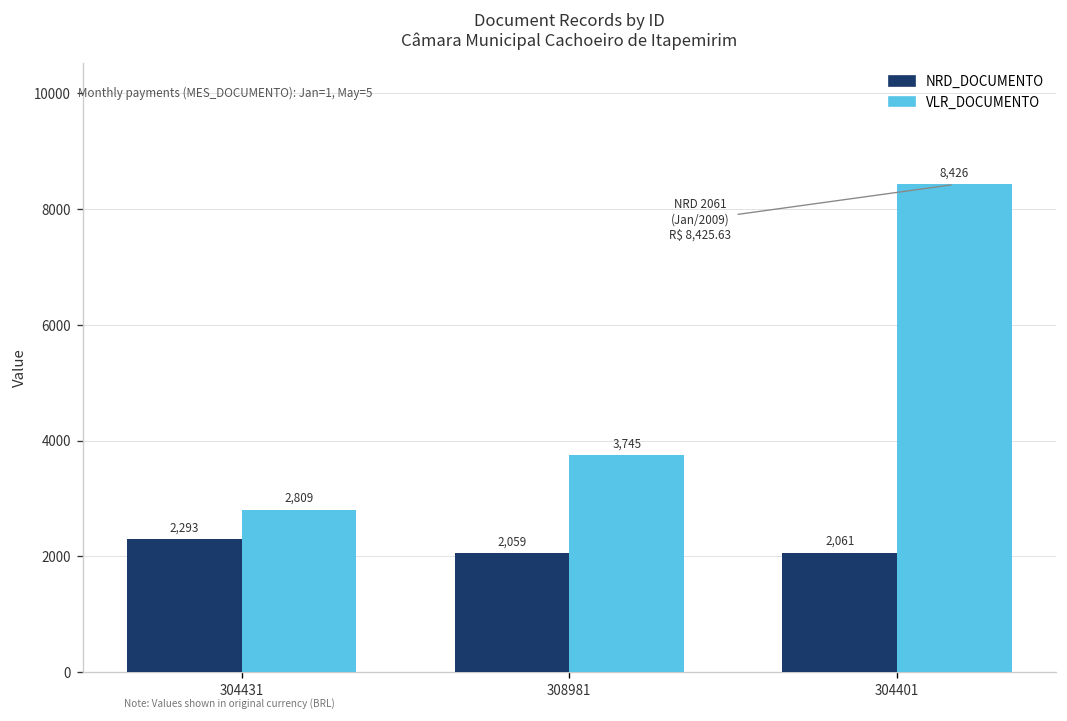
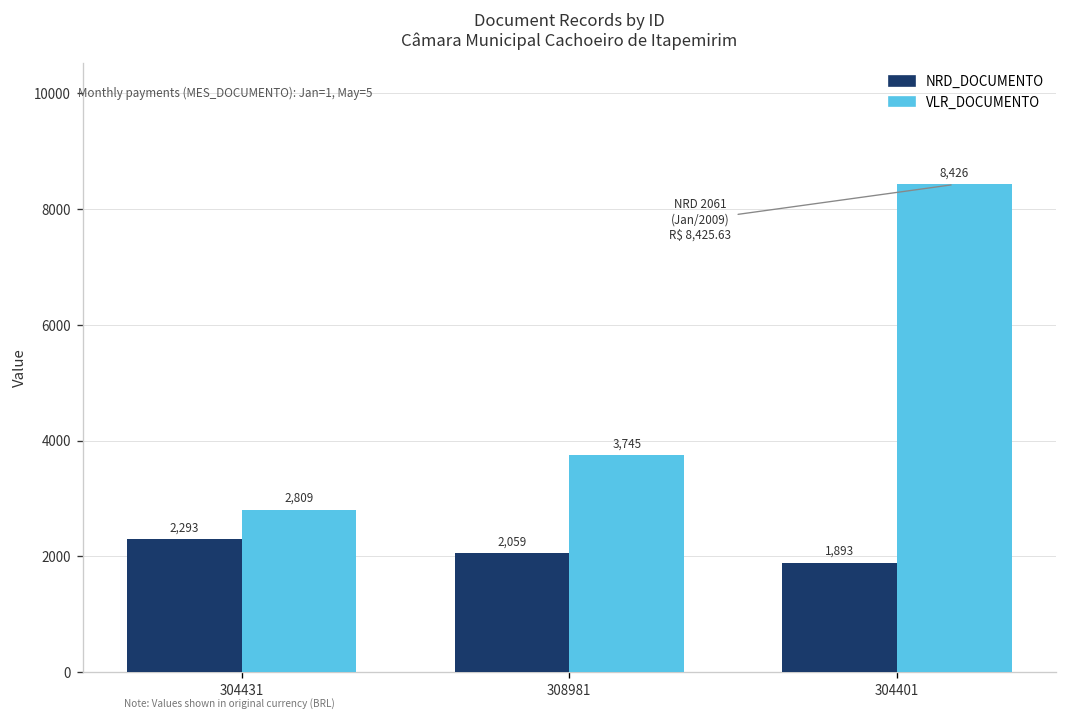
NRD_DOCUMENTO, 304401: 2,061 -> 1,893
